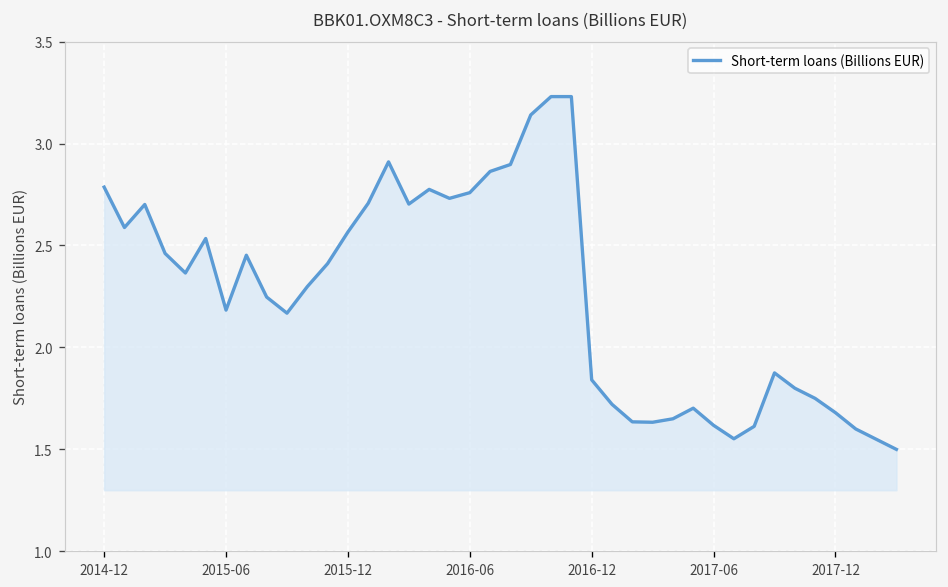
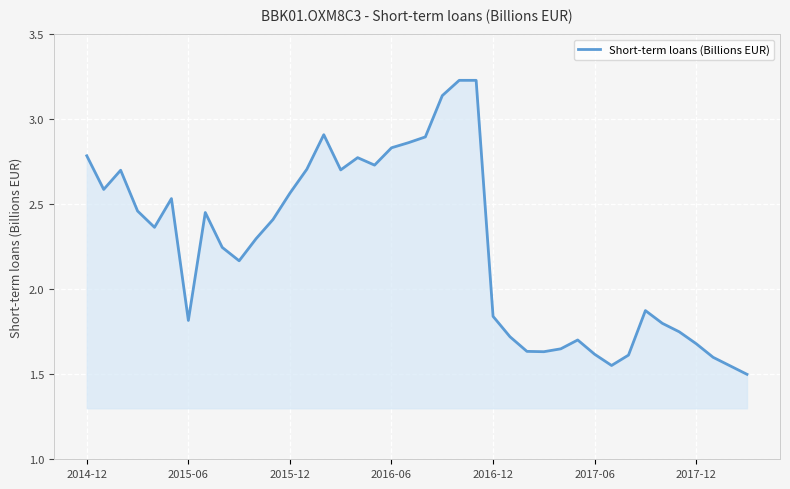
2015-06: 2.18 -> 1.82
2016-06: 2.76 -> 2.83
